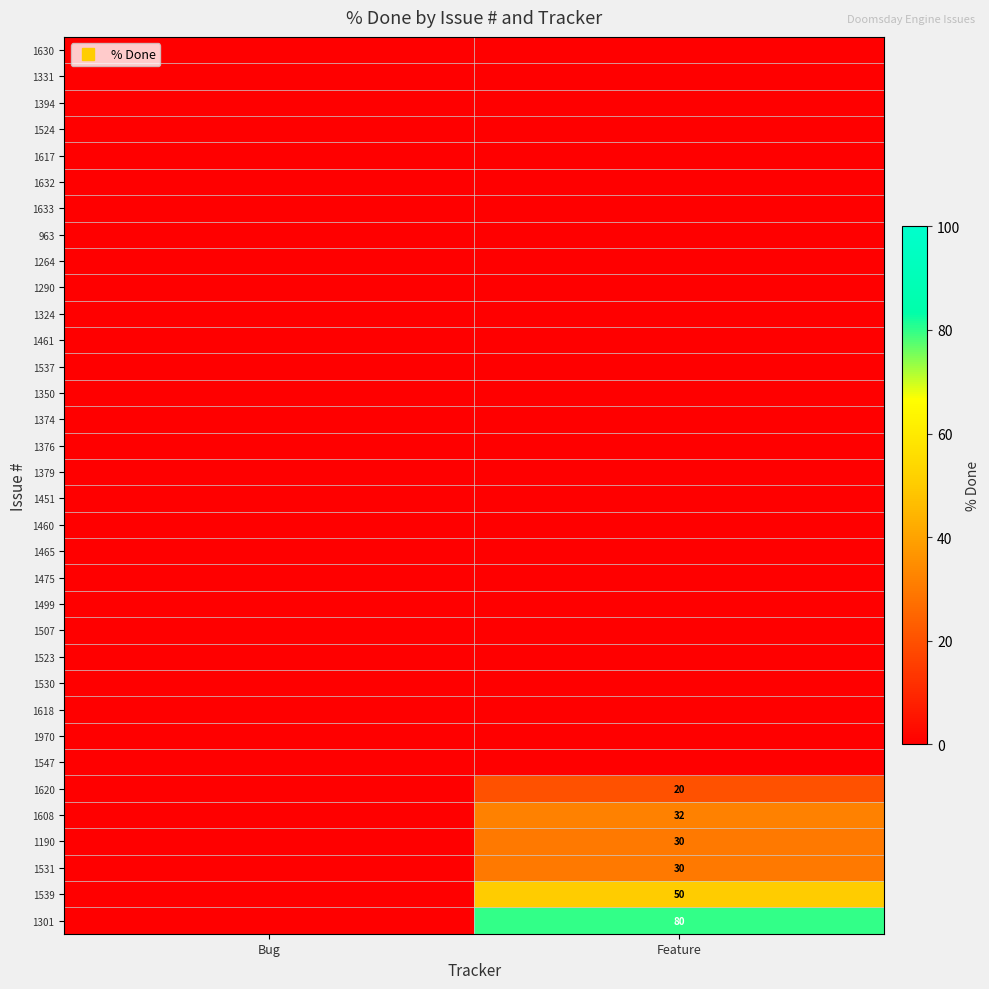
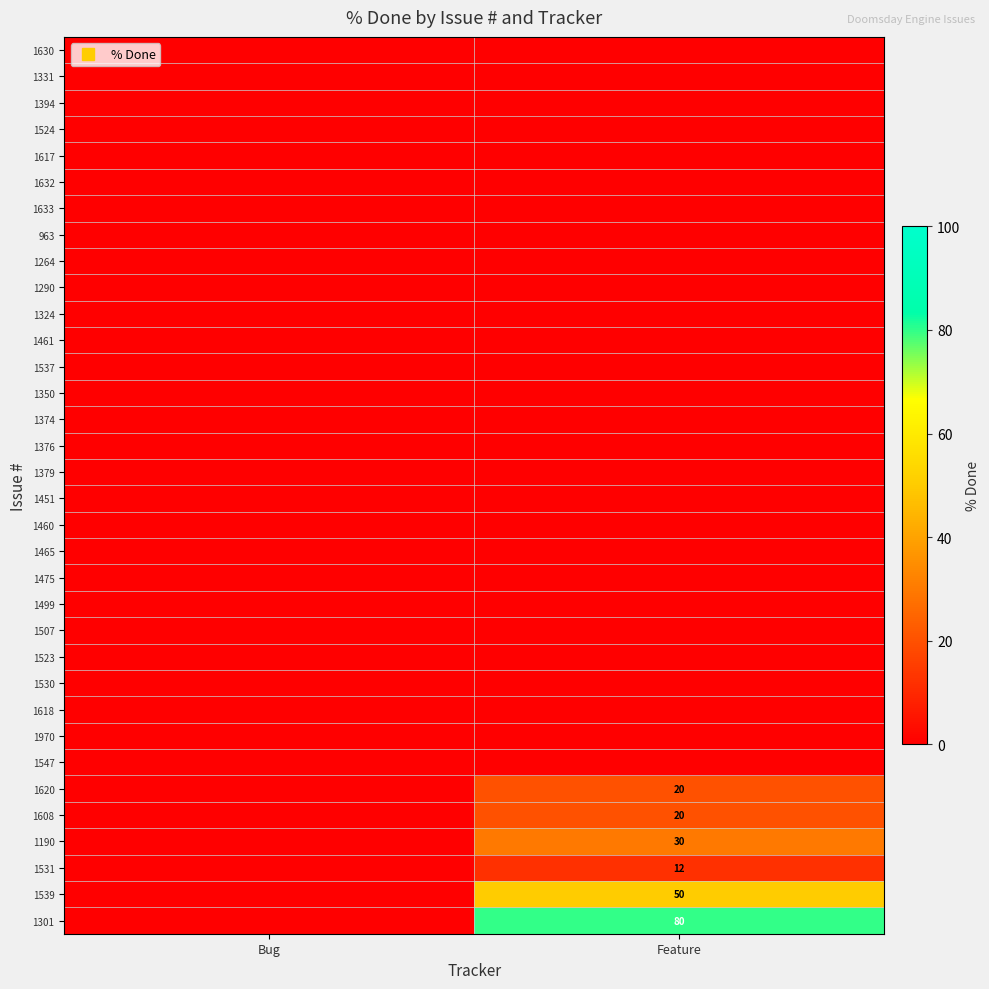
1608, Feature: 32 -> 20
1531, Feature: 30 -> 12
